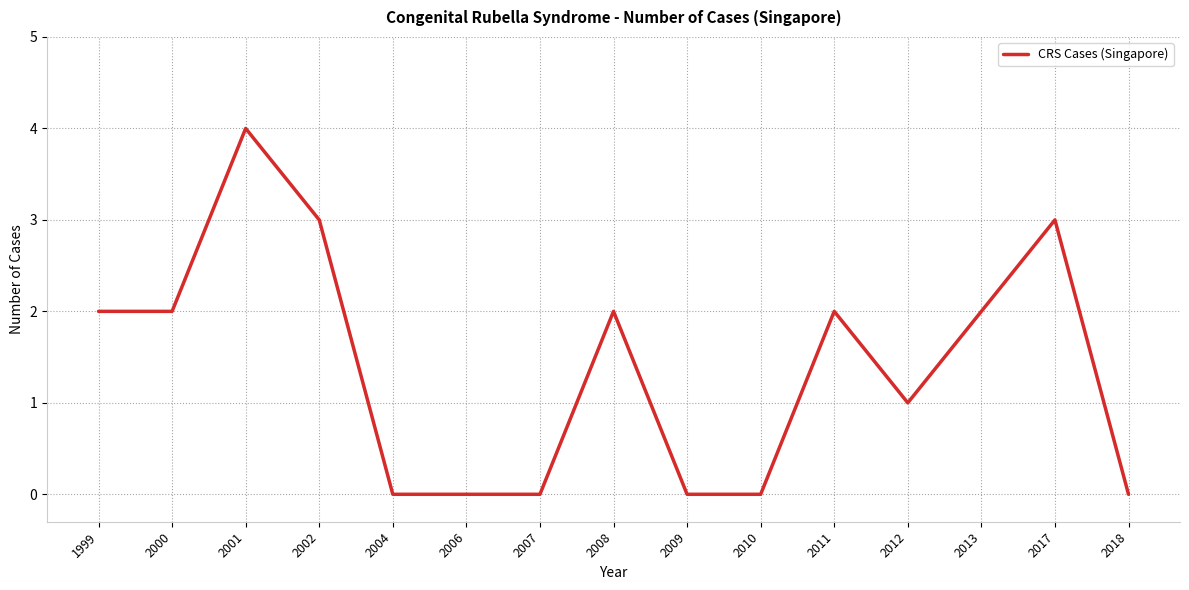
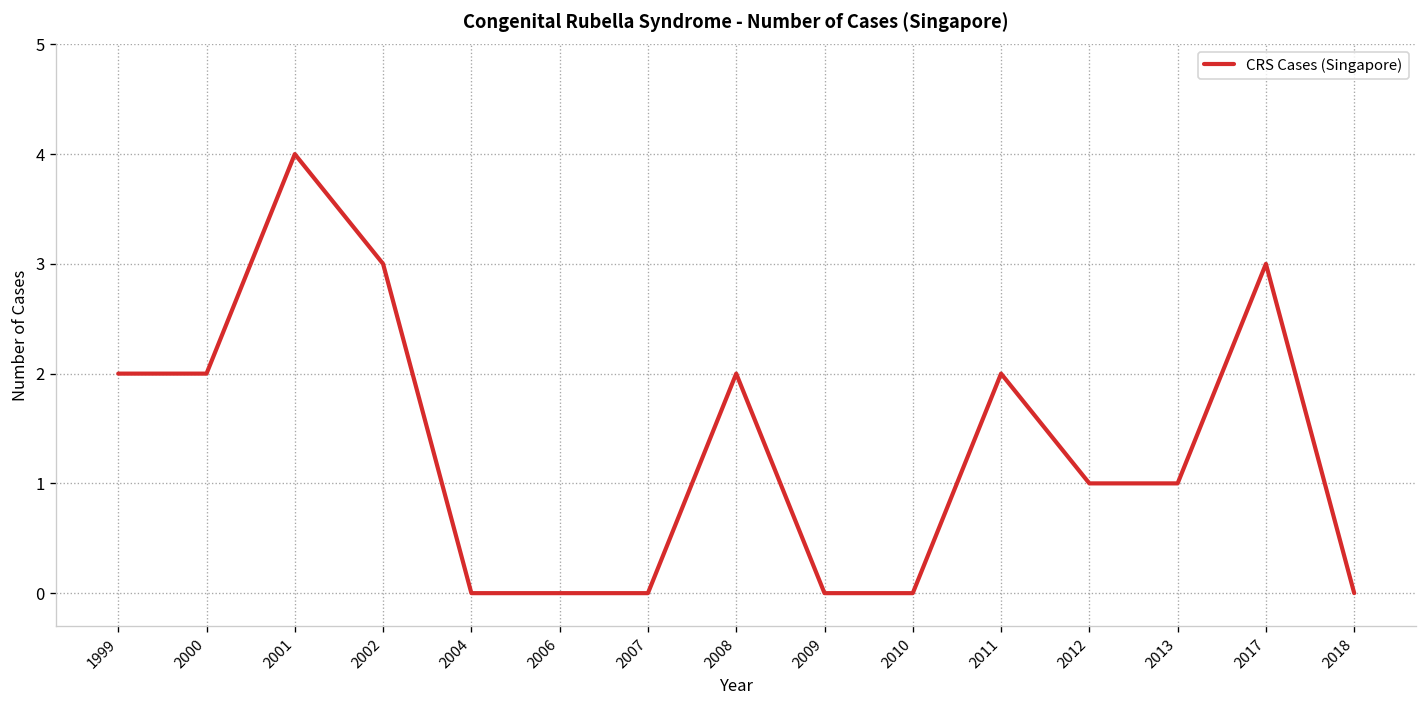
2013: 2 -> 1
